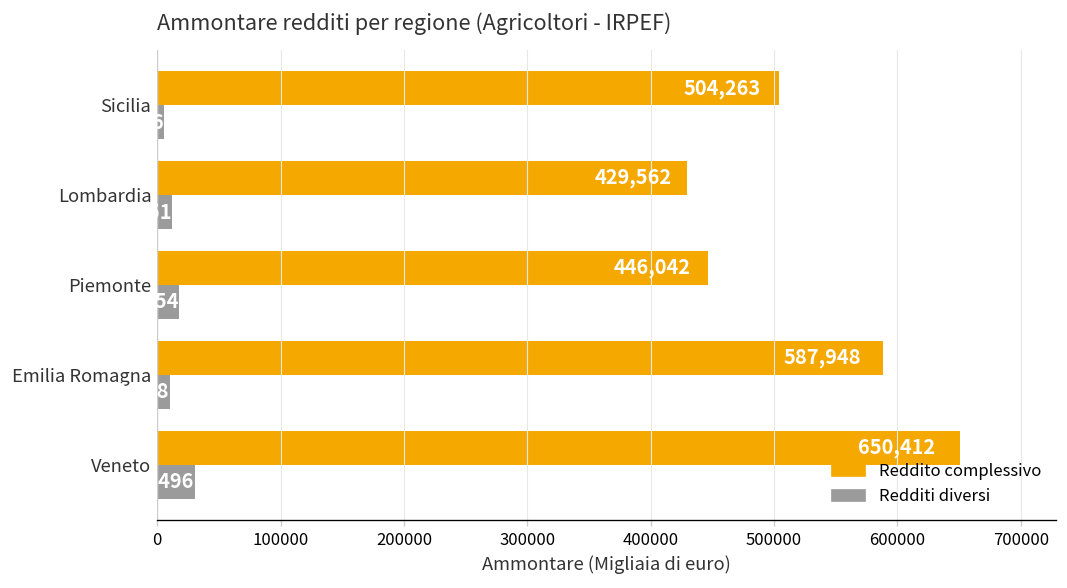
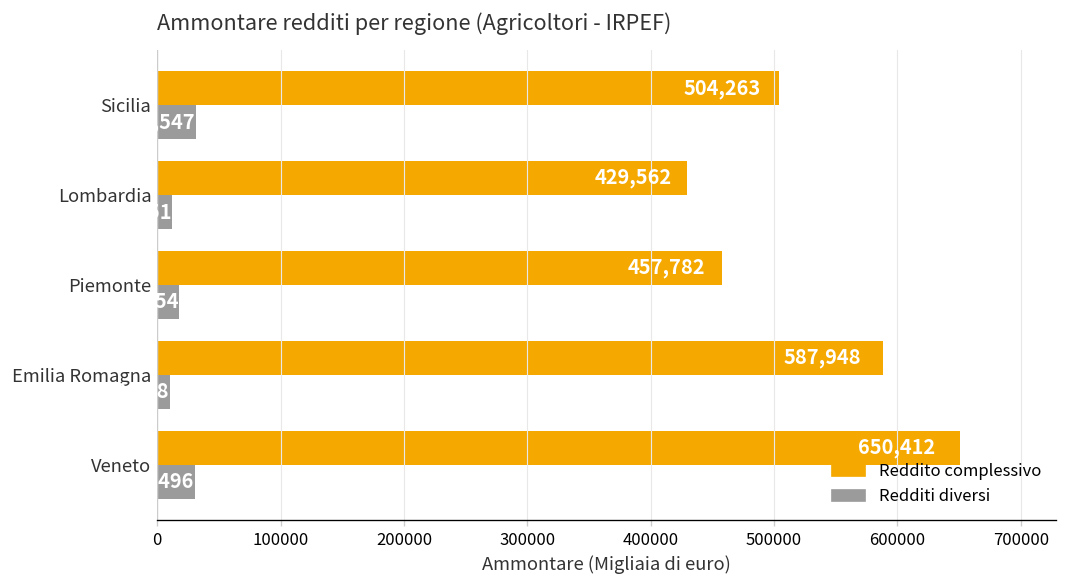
Redditi diversi, Sicilia: 6000 -> 32000
Reddito complessivo, Piemonte: 446,042 -> 457,782
